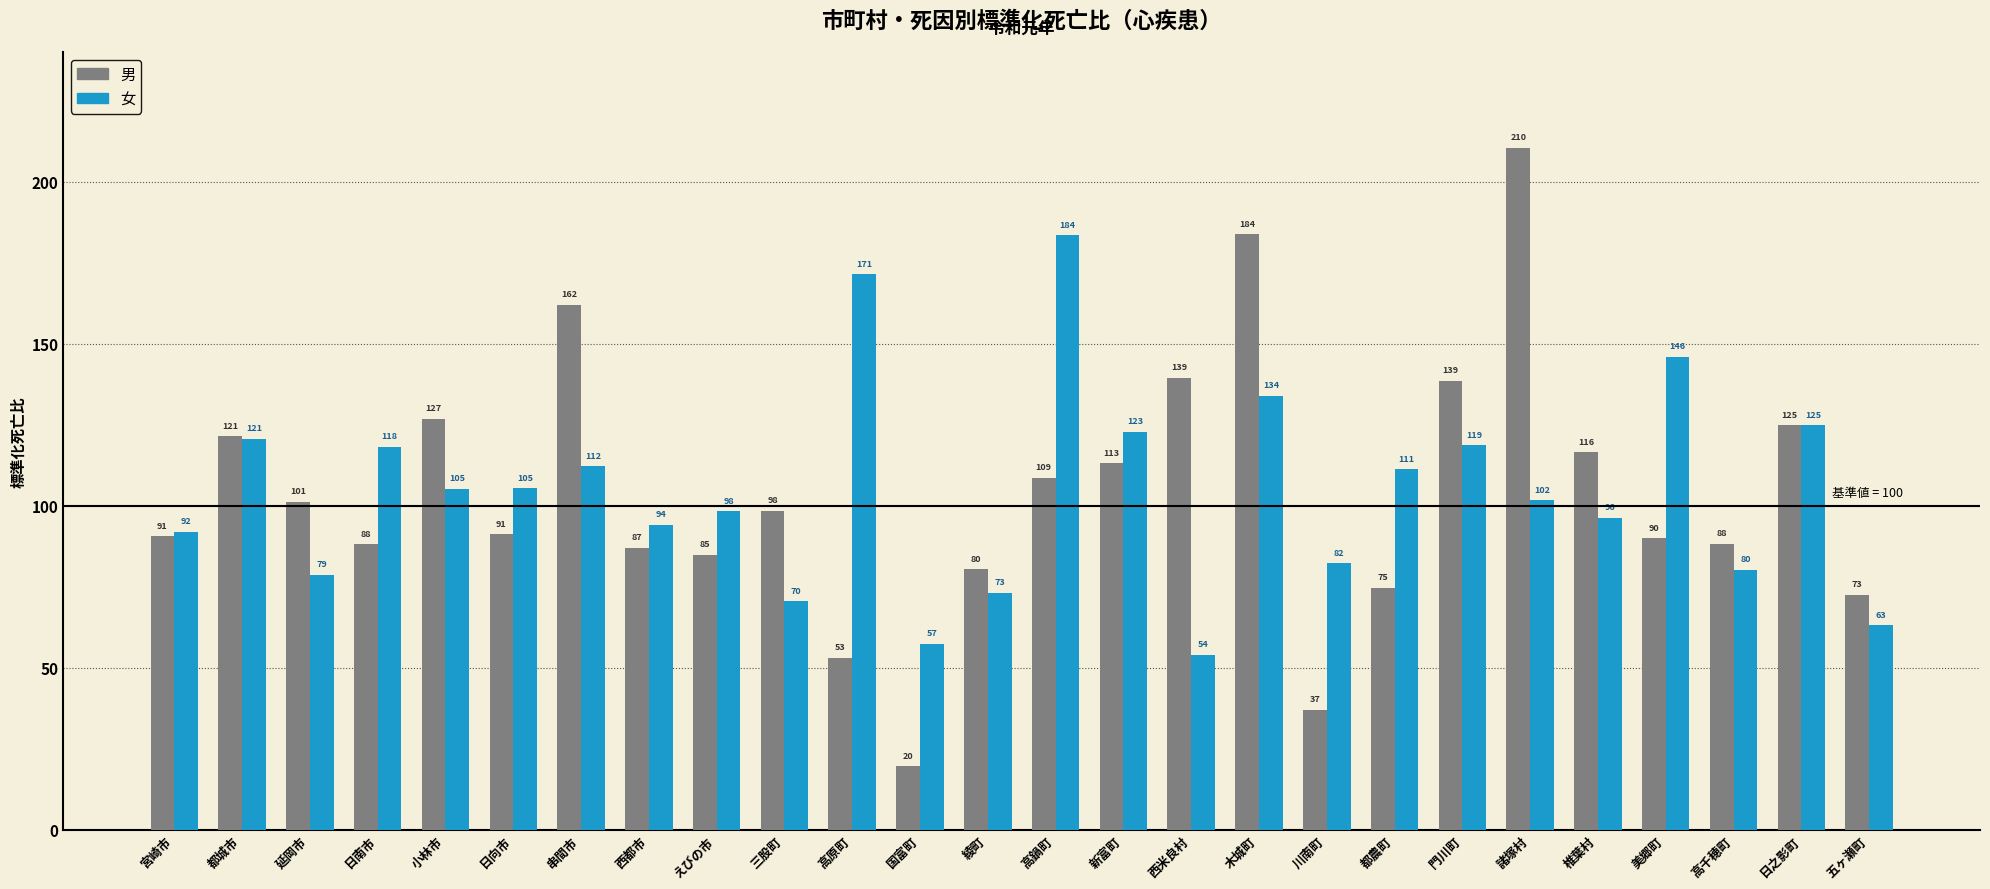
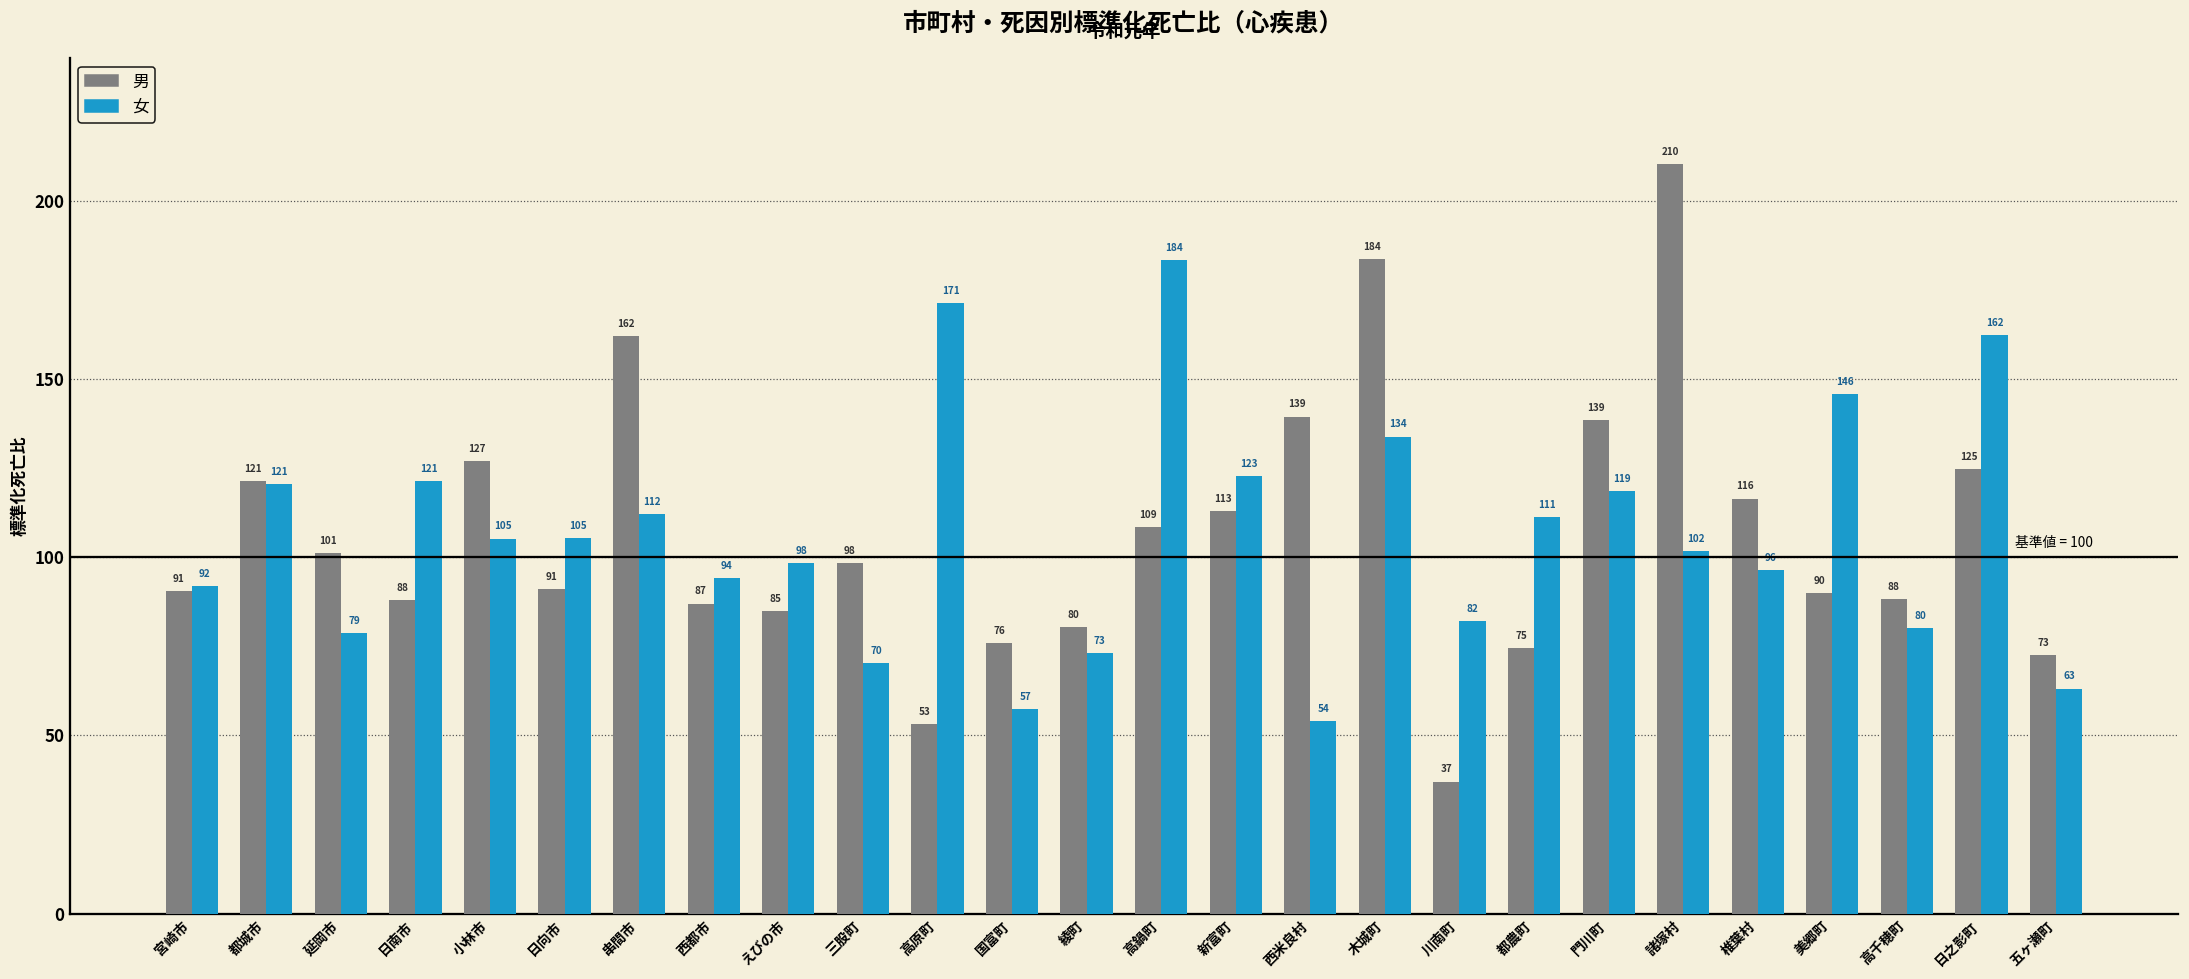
女, 日南市: 118 -> 121
男, 国富町: 20 -> 76
女, 日之影町: 125 -> 162
